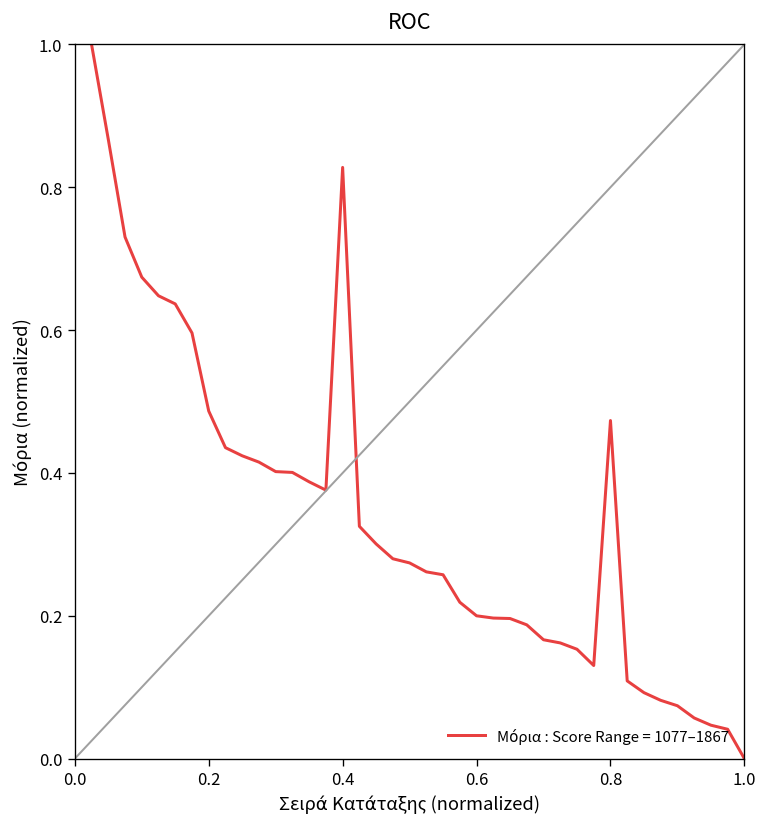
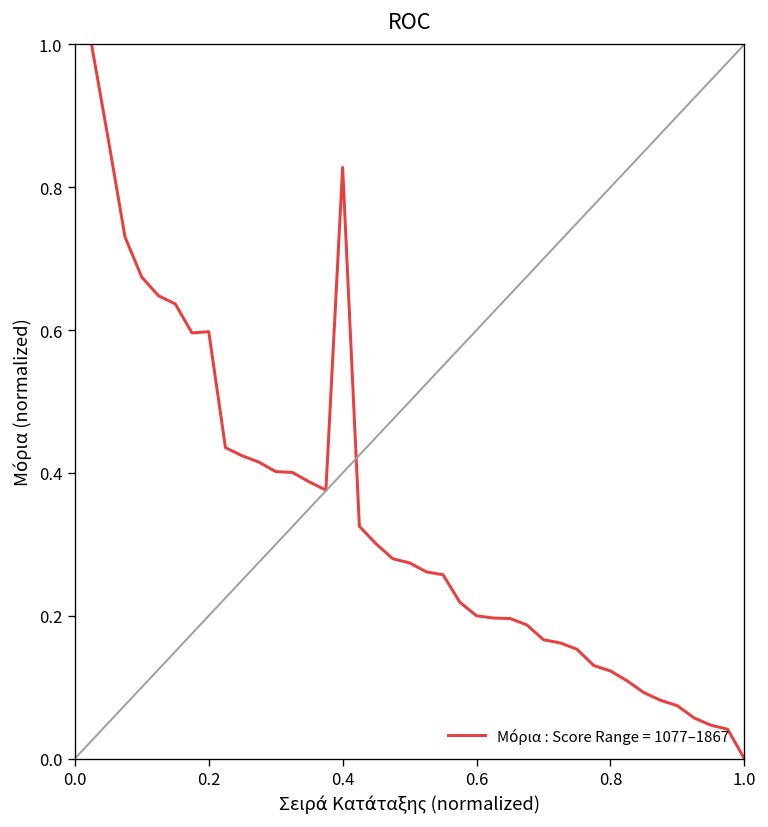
Μόρια : Score Range = 1077–1867, 0.2: 0.49 -> 0.60
Μόρια : Score Range = 1077–1867, 0.8: 0.47 -> 0.12
